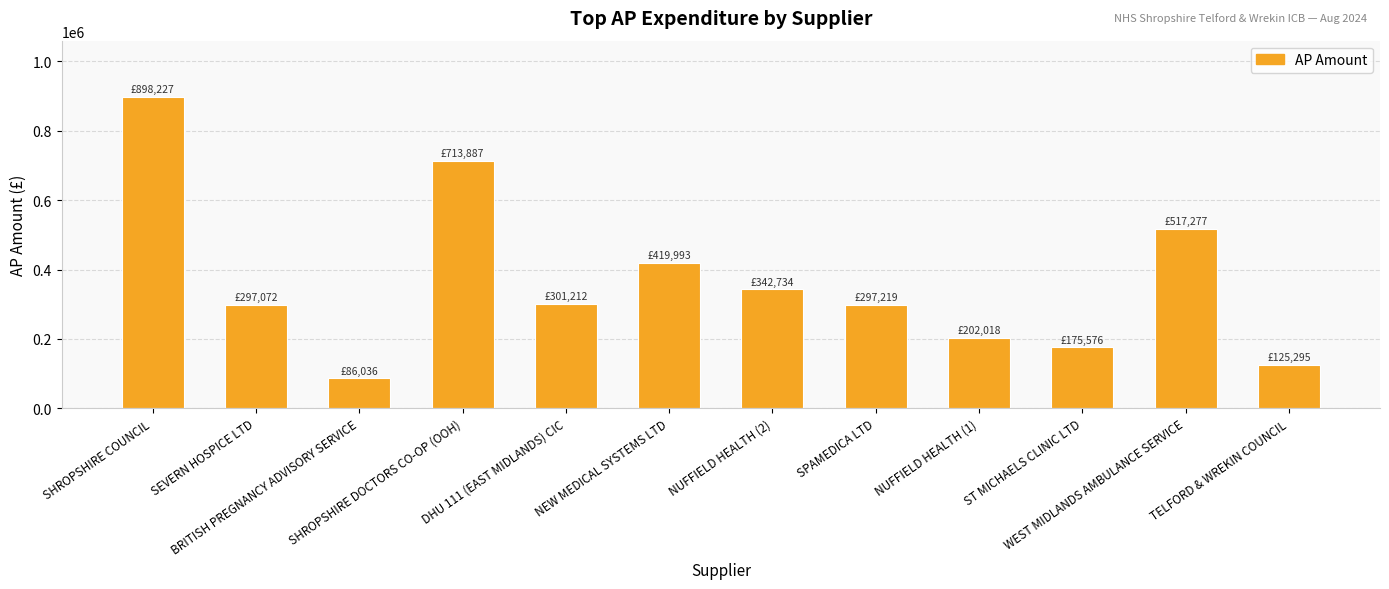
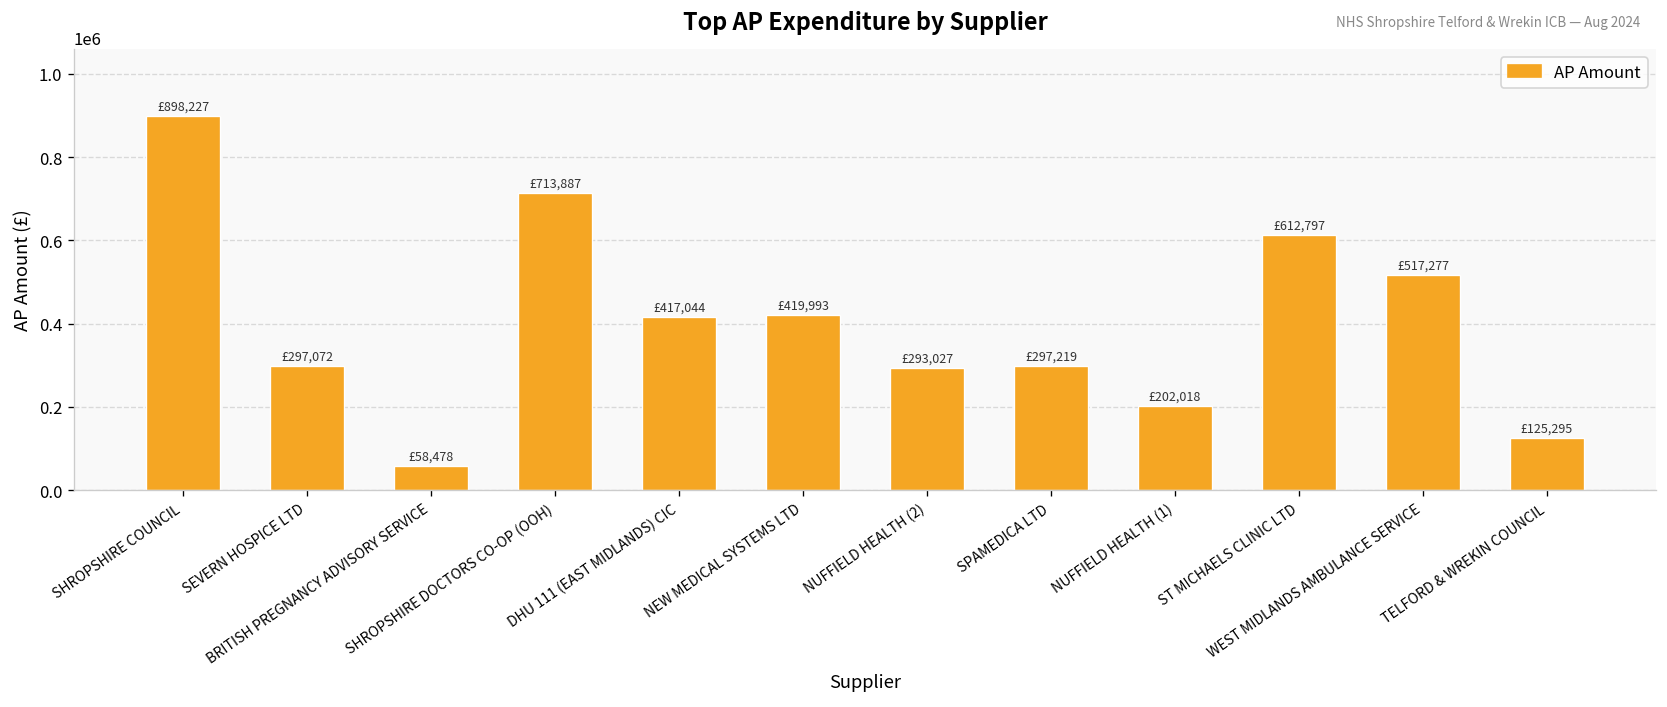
BRITISH PREGNANCY ADVISORY SERVICE: £86,036 -> £58,478
DHU 111 (EAST MIDLANDS) CIC: £301,212 -> £417,044
NUFFIELD HEALTH (2): £342,734 -> £293,027
ST MICHAELS CLINIC LTD: £175,576 -> £612,797
